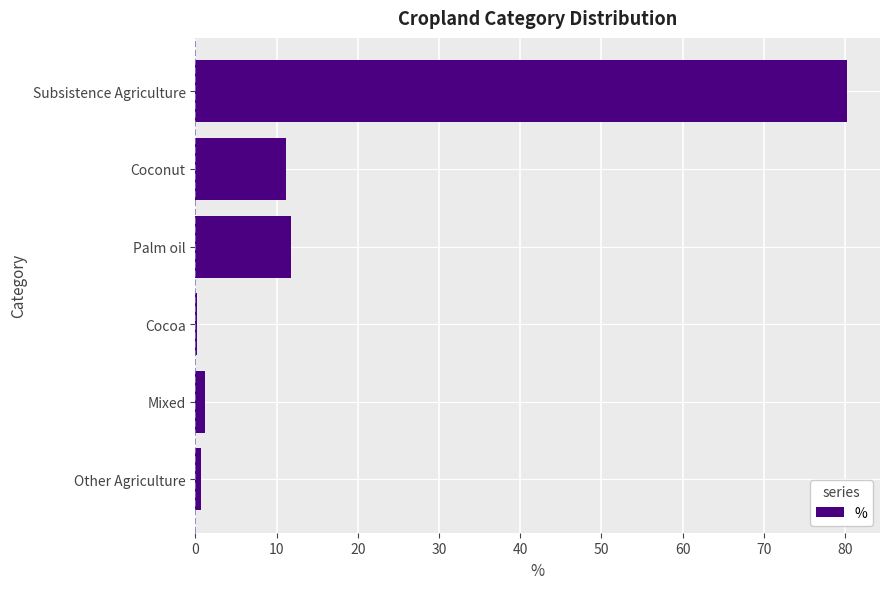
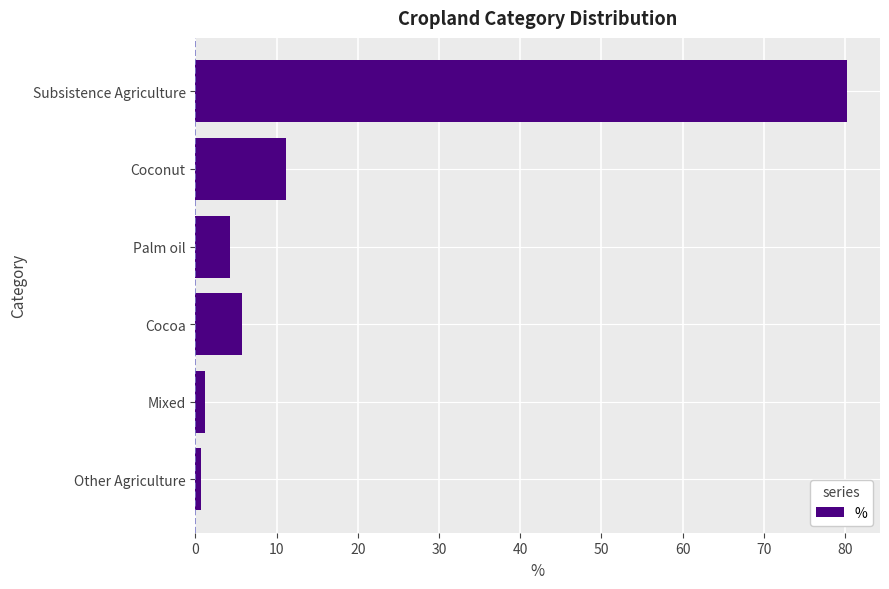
Palm oil: 12 -> 4
Cocoa: 0 -> 6
